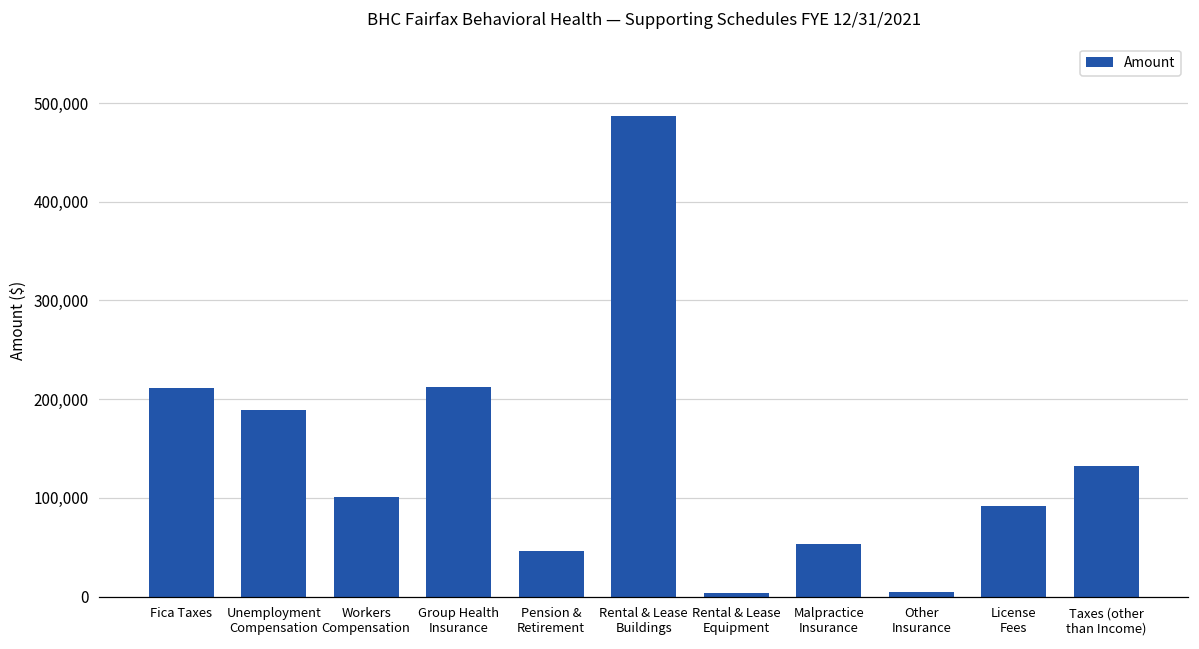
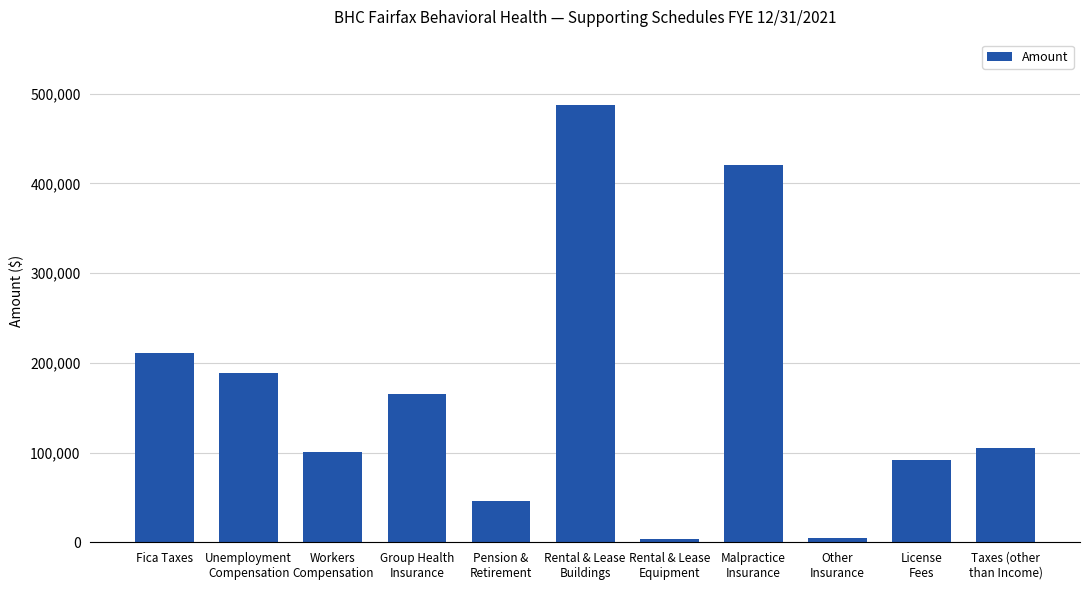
Group Health Insurance: 210,000 -> 170,000
Malpractice Insurance: 50,000 -> 420,000
Taxes (other than Income): 130,000 -> 110,000
